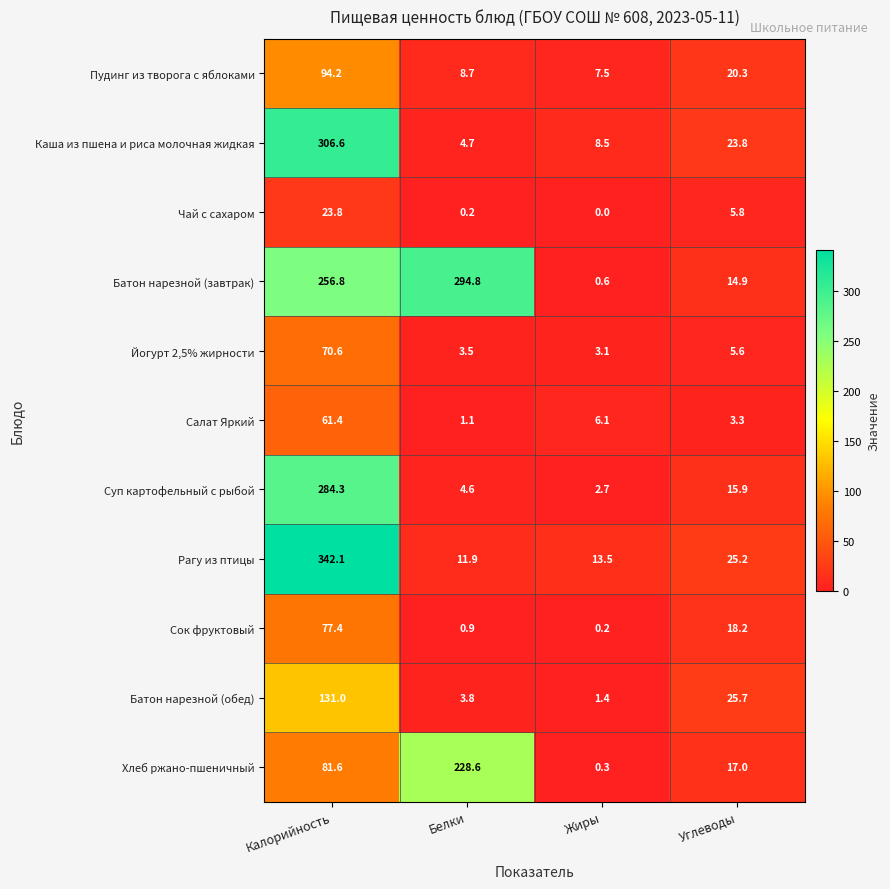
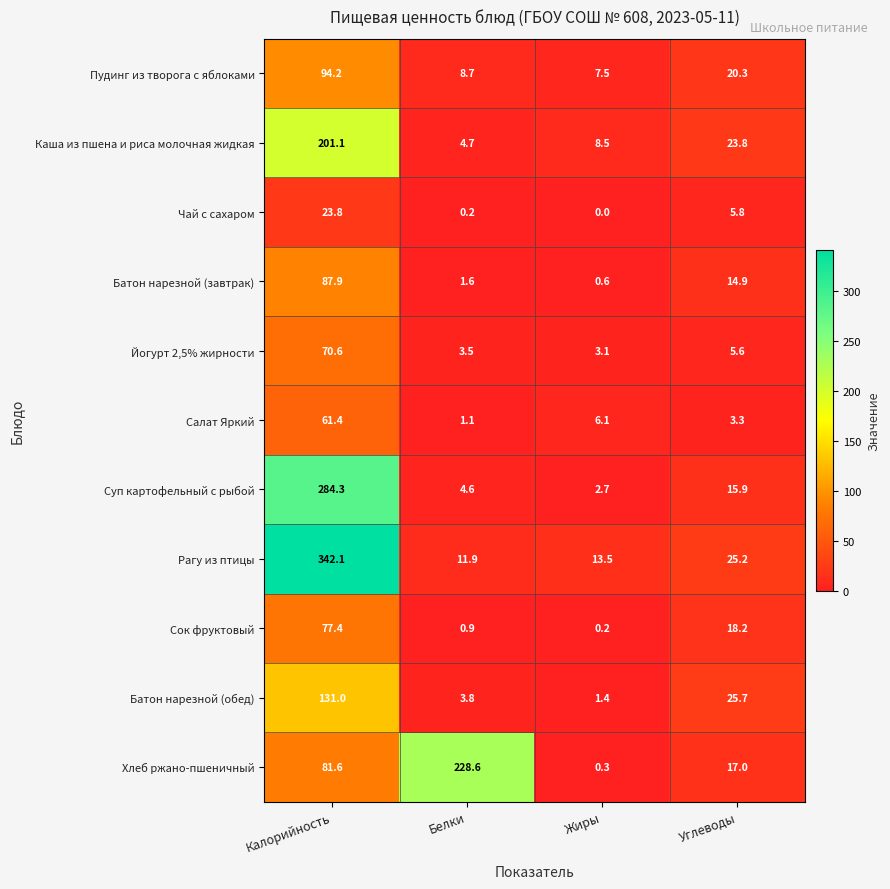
Каша из пшена и риса молочная жидкая, Калорийность: 306.6 -> 201.1
Батон нарезной (завтрак), Калорийность: 256.8 -> 87.9
Батон нарезной (завтрак), Белки: 294.8 -> 1.6
